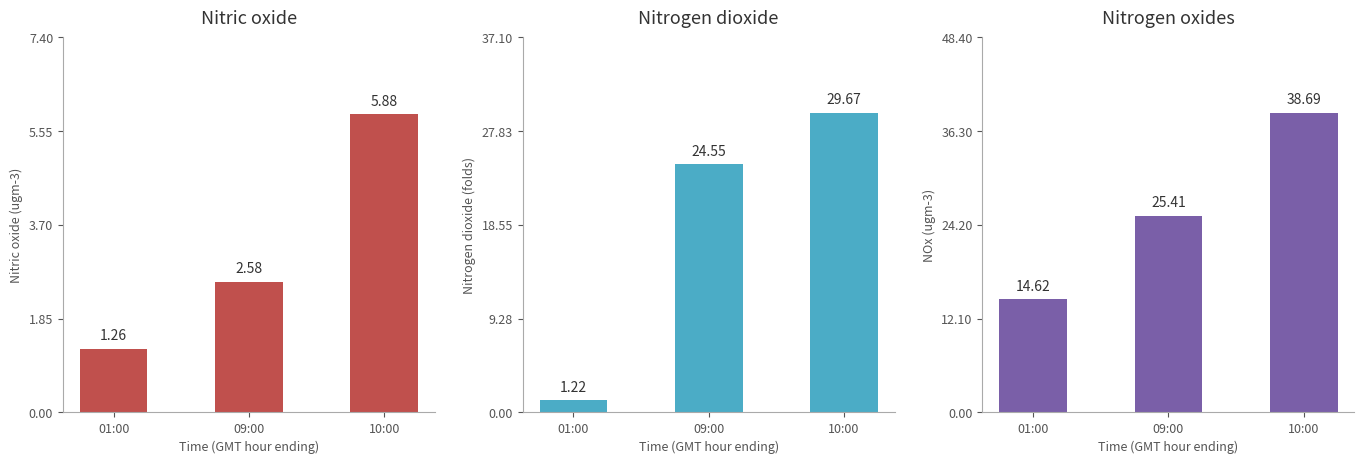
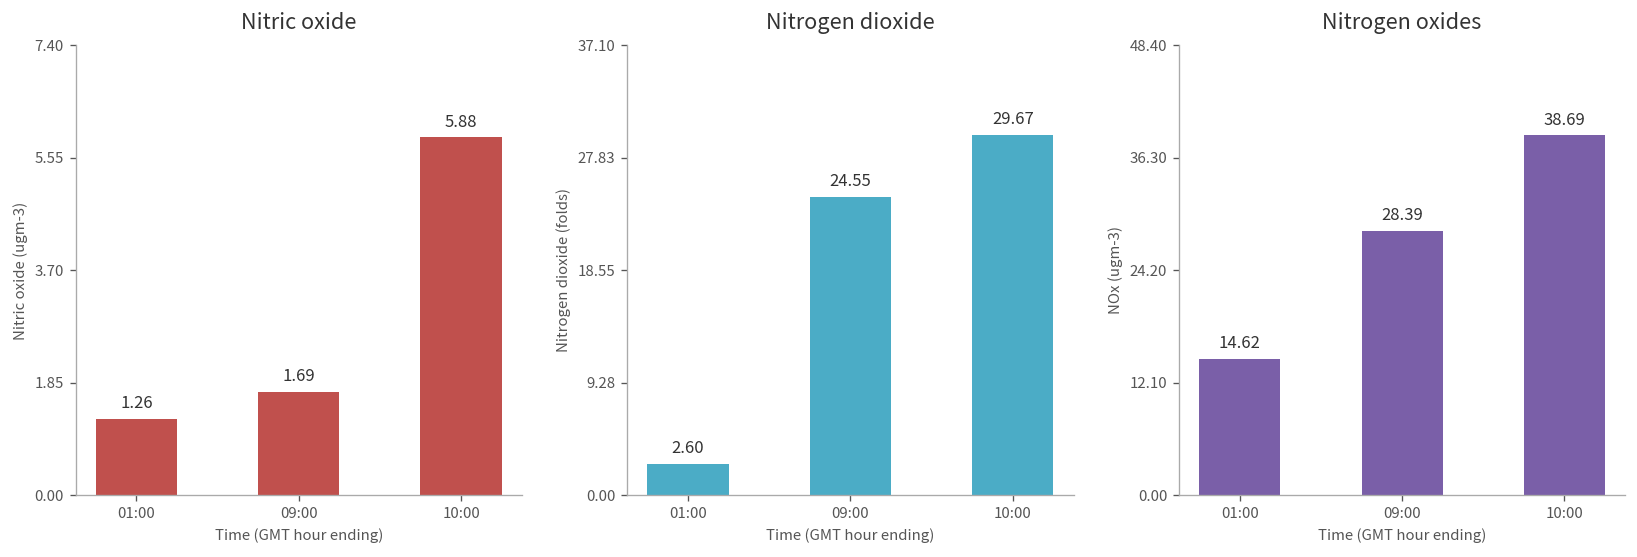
Nitric oxide, 09:00: 2.58 -> 1.69
Nitrogen dioxide, 01:00: 1.22 -> 2.60
Nitrogen oxides, 09:00: 25.41 -> 28.39
